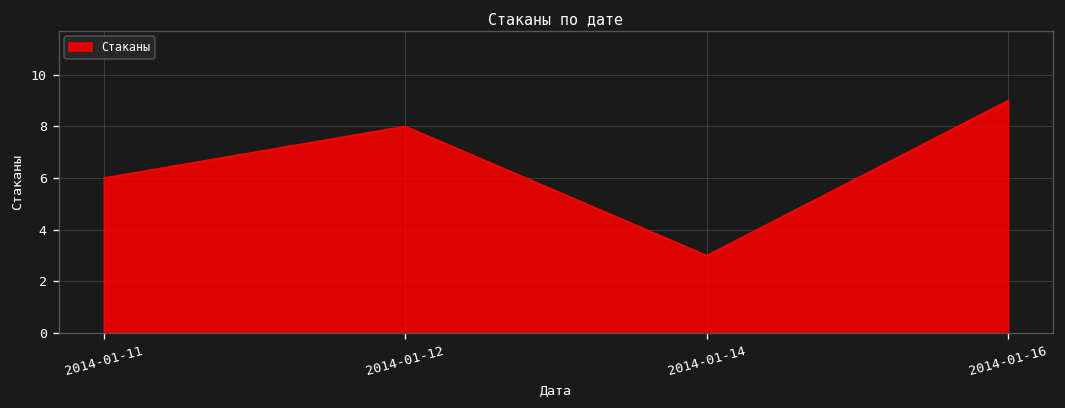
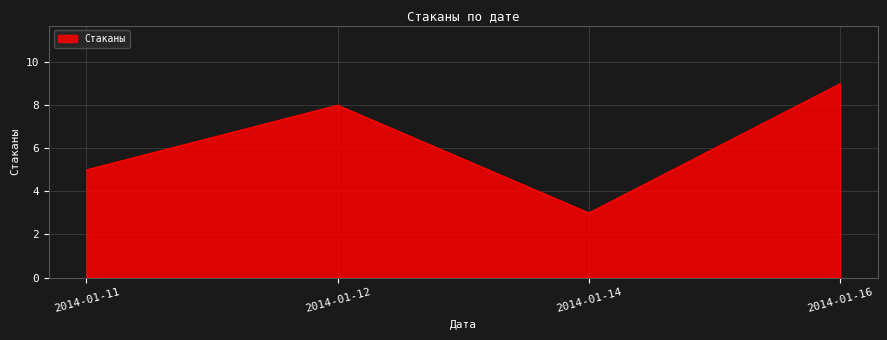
2014-01-11: 6 -> 5
